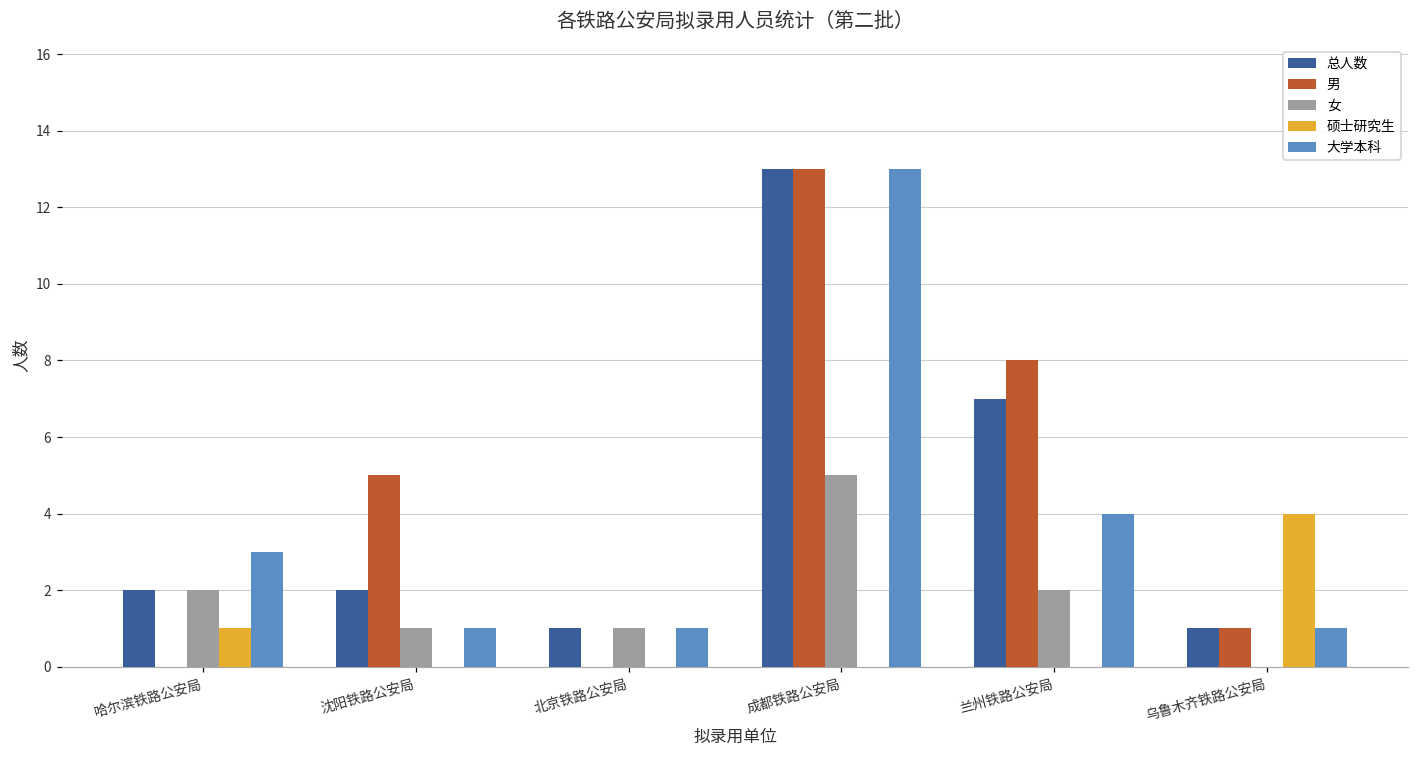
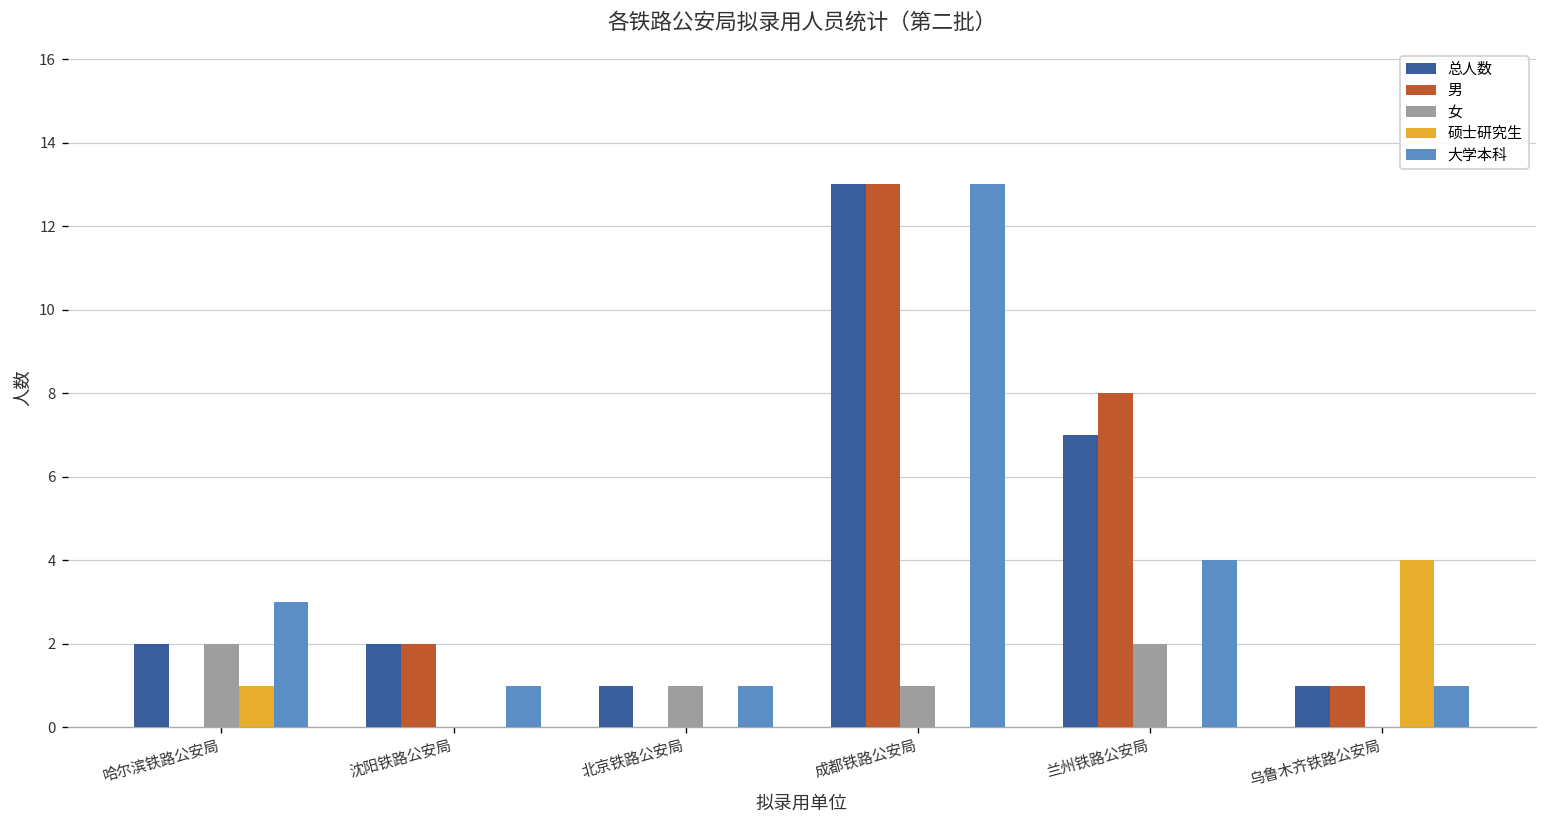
男, 沈阳铁路公安局: 5 -> 2
女, 沈阳铁路公安局: 1 -> 0
女, 成都铁路公安局: 5 -> 1
